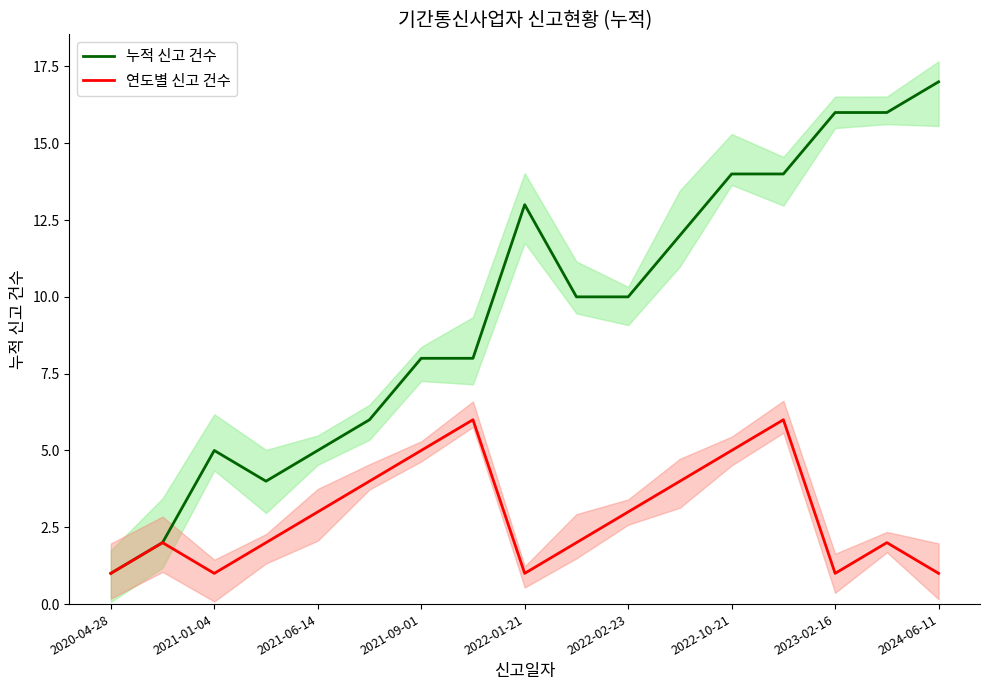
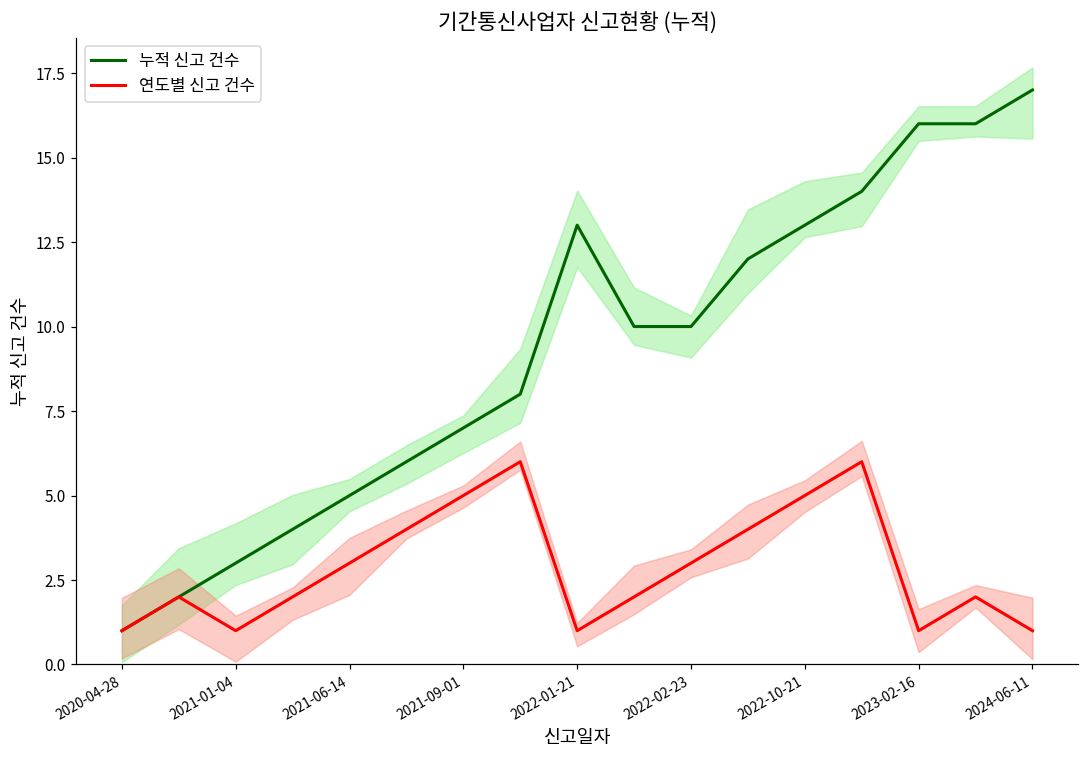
누적 신고 건수, 2021-01-04: 5 -> 3
누적 신고 건수, 2021-09-01: 8 -> 7
누적 신고 건수, 2022-10-21: 14 -> 13
